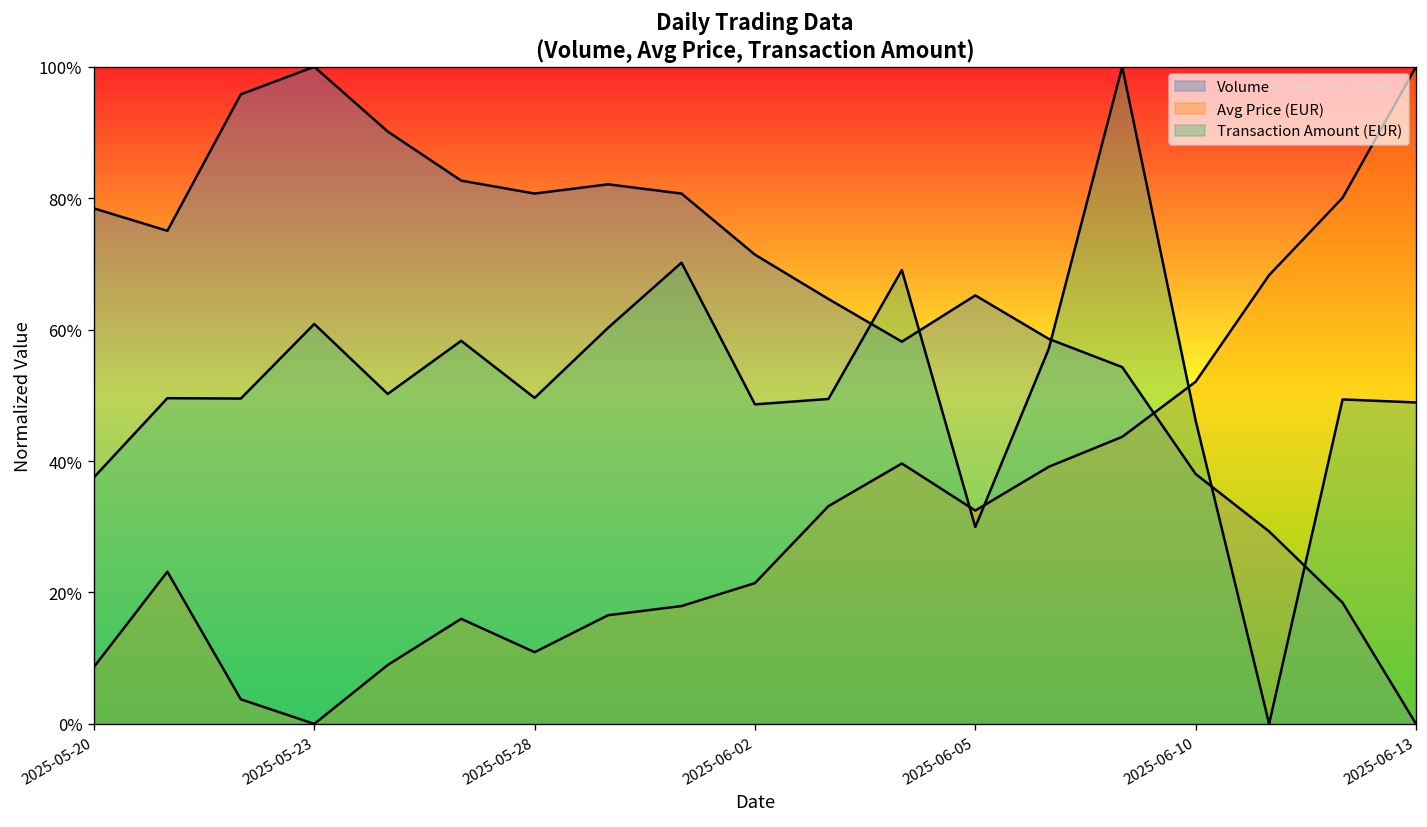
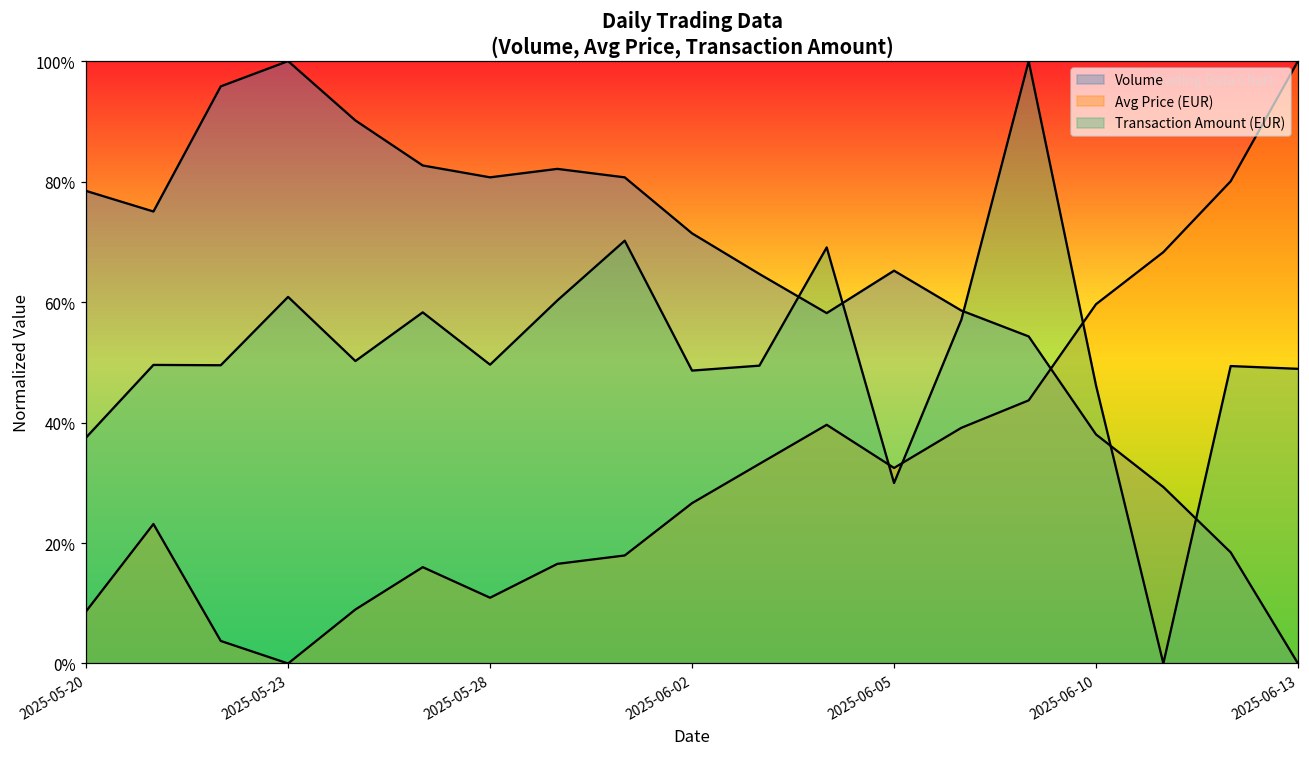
Avg Price (EUR), 2025-06-02: 21% -> 27%
Avg Price (EUR), 2025-06-10: 52% -> 60%
